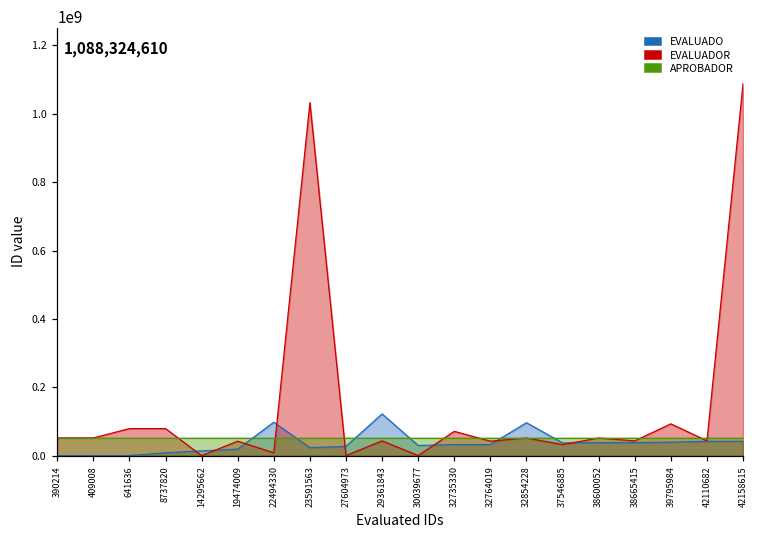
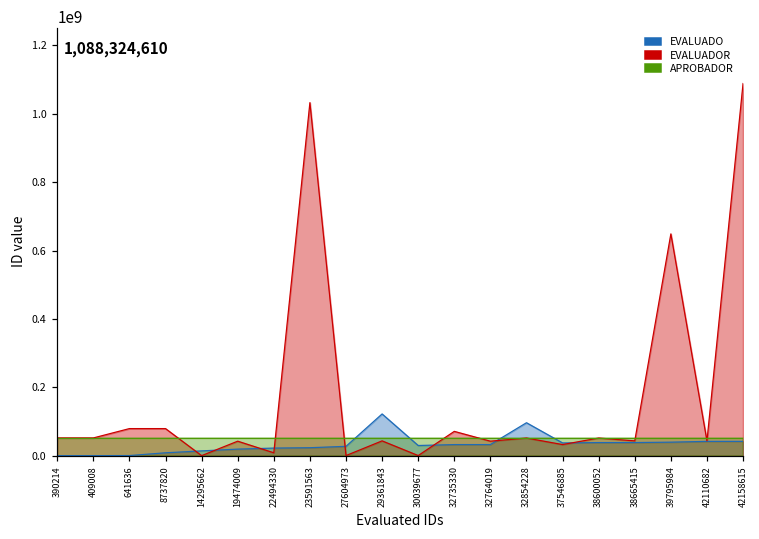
EVALUADO, 22494330: 100000000 -> 20000000
EVALUADOR, 39795984: 90000000 -> 650000000
